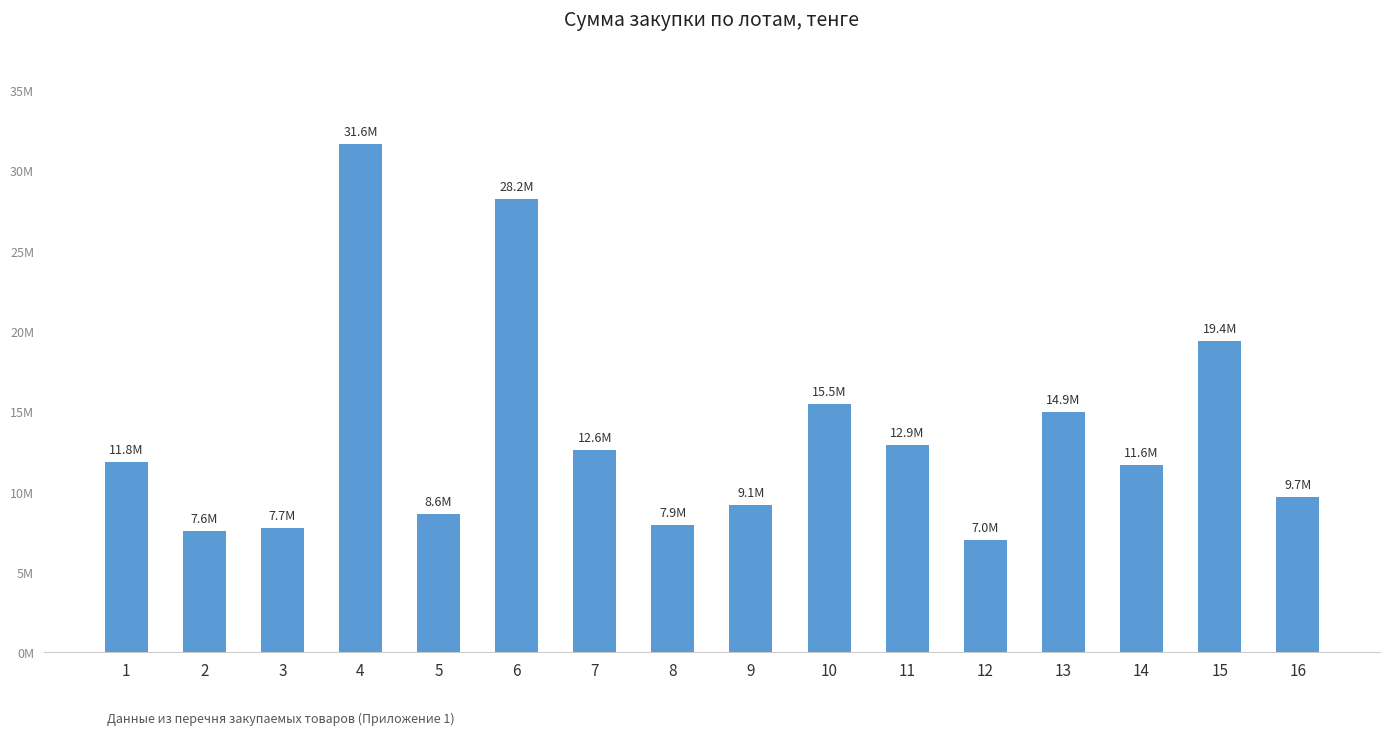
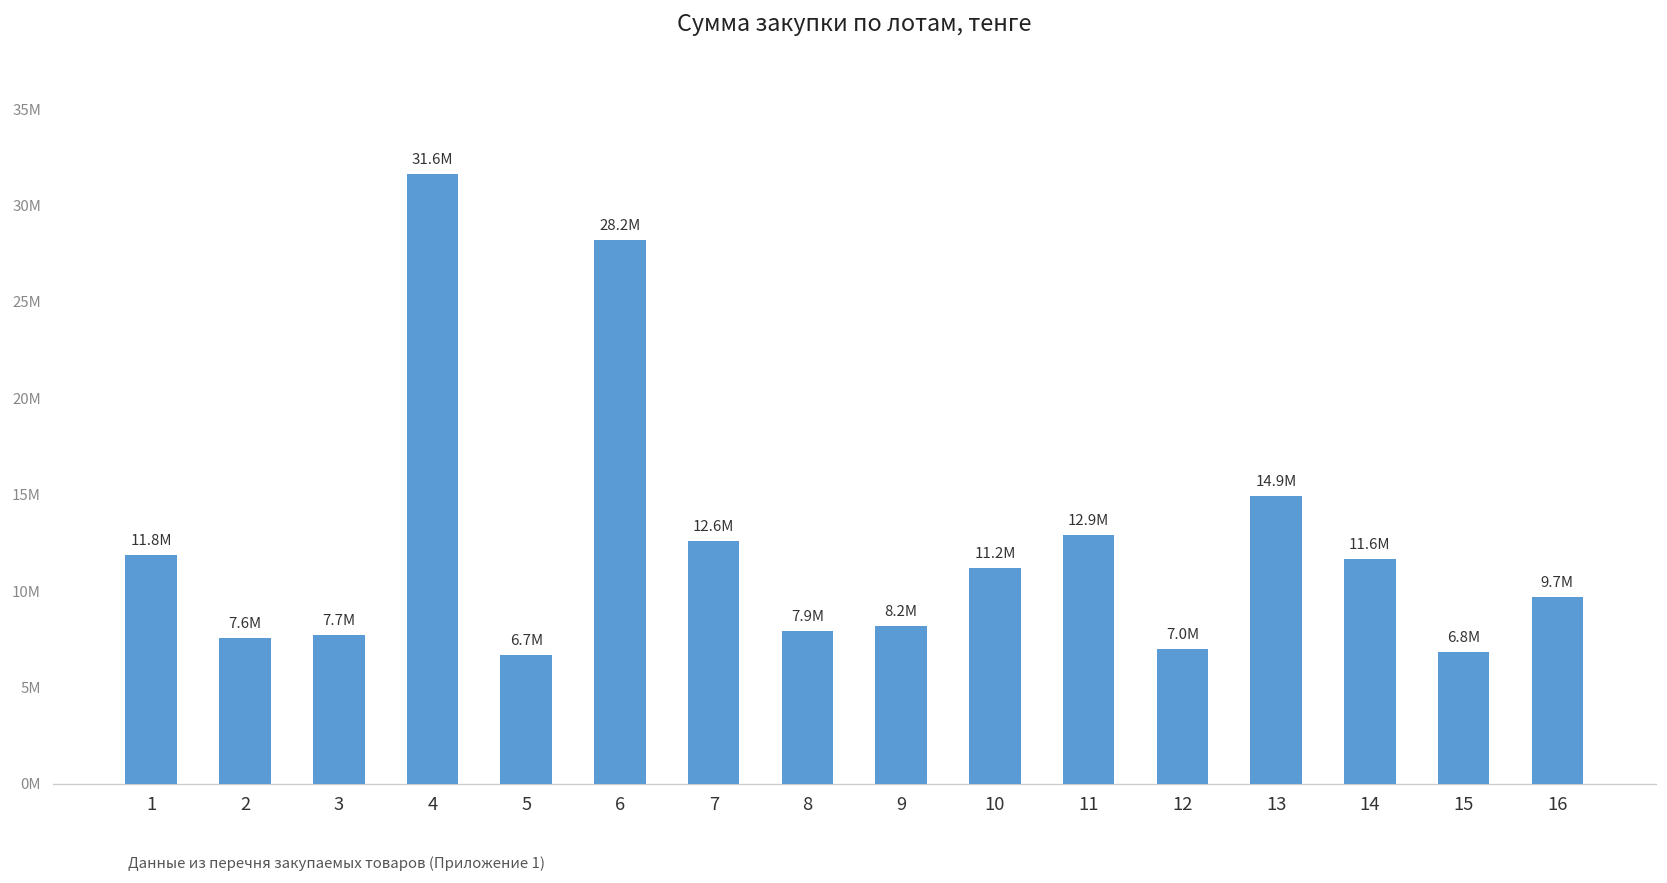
5: 8.6M -> 6.7M
9: 9.1M -> 8.2M
10: 15.5M -> 11.2M
15: 19.4M -> 6.8M
